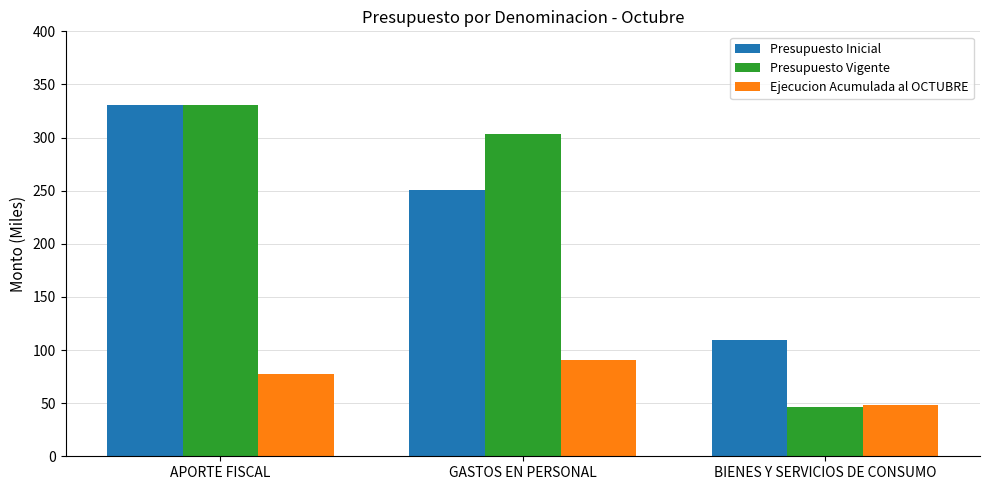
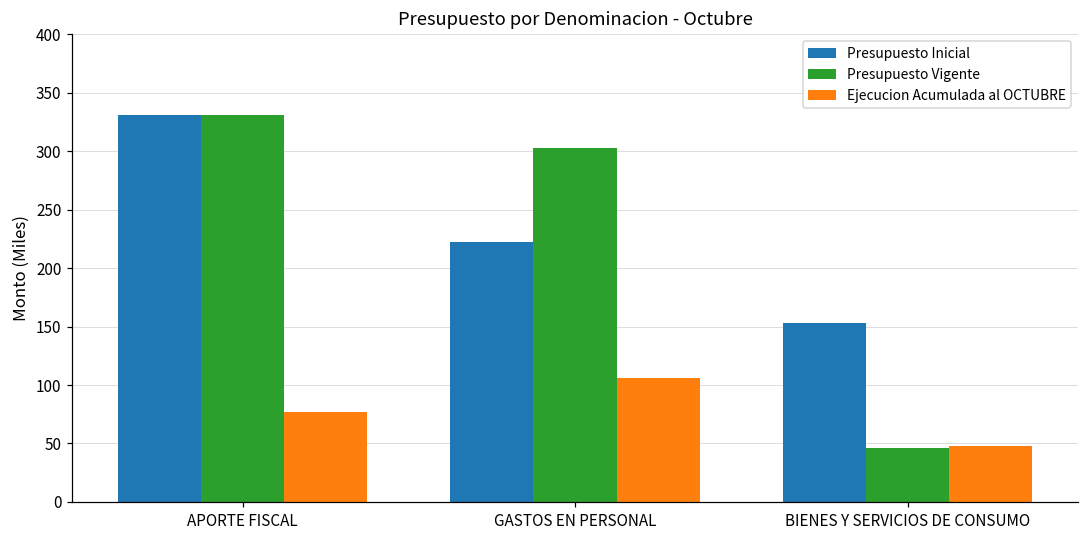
Presupuesto Inicial, GASTOS EN PERSONAL: 251 -> 222
Ejecucion Acumulada al OCTUBRE, GASTOS EN PERSONAL: 91 -> 106
Presupuesto Inicial, BIENES Y SERVICIOS DE CONSUMO: 109 -> 153
